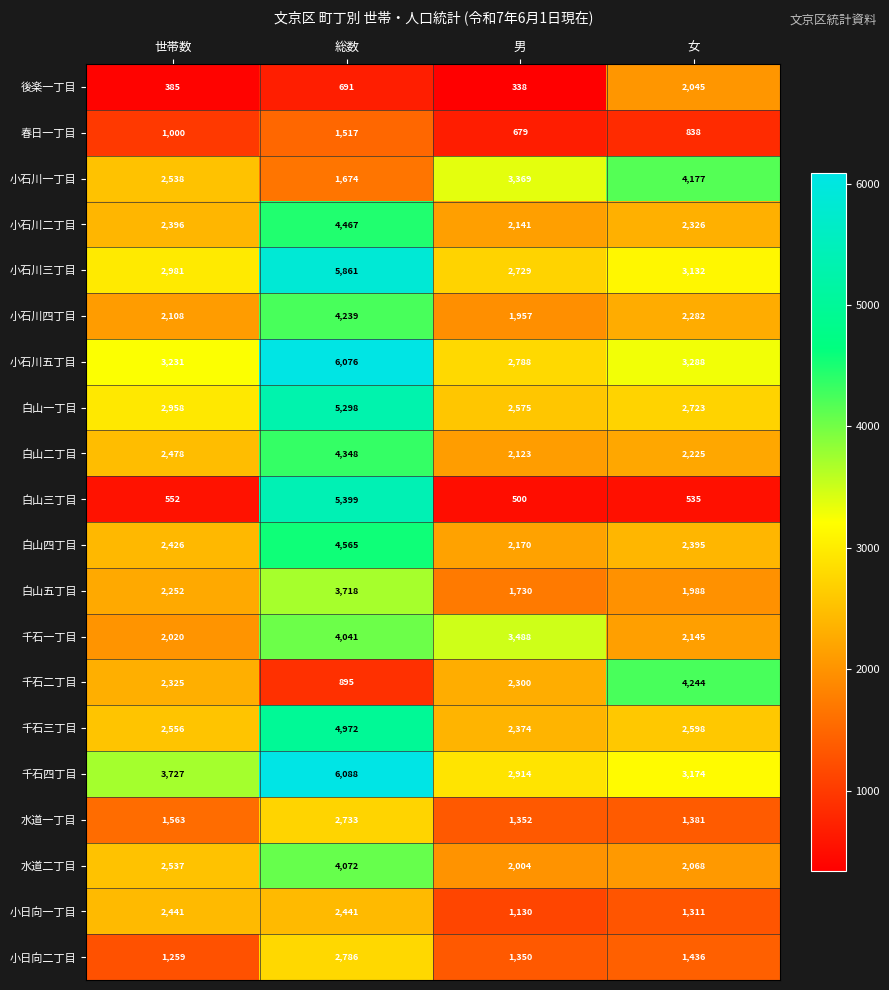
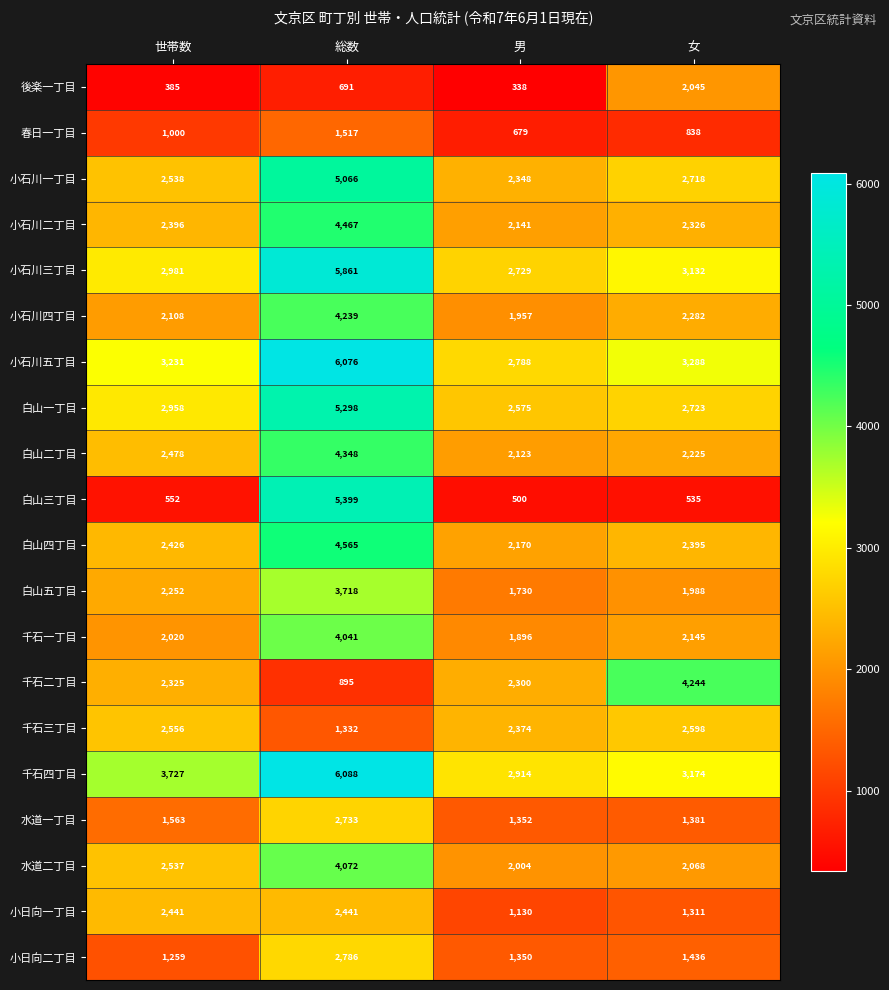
小石川一丁目, 総数: 1,674 -> 5,066
小石川一丁目, 男: 3,369 -> 2,348
小石川一丁目, 女: 4,177 -> 2,718
千石一丁目, 男: 3,488 -> 1,896
千石三丁目, 総数: 4,972 -> 1,332
